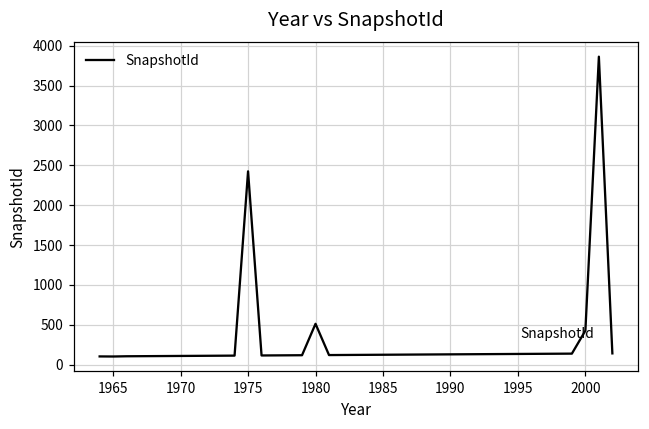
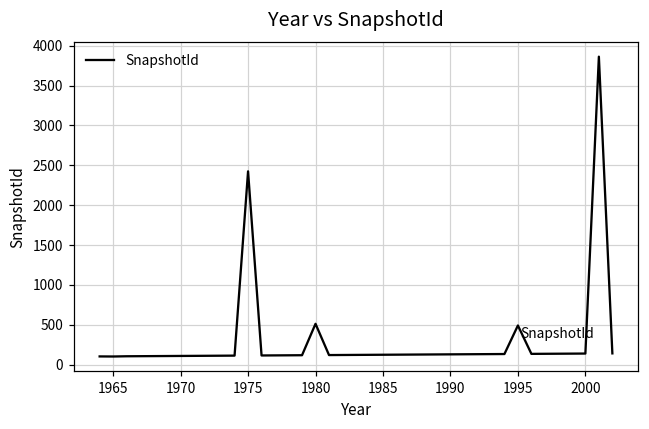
1995: 100 -> 500
2000: 400 -> 100
